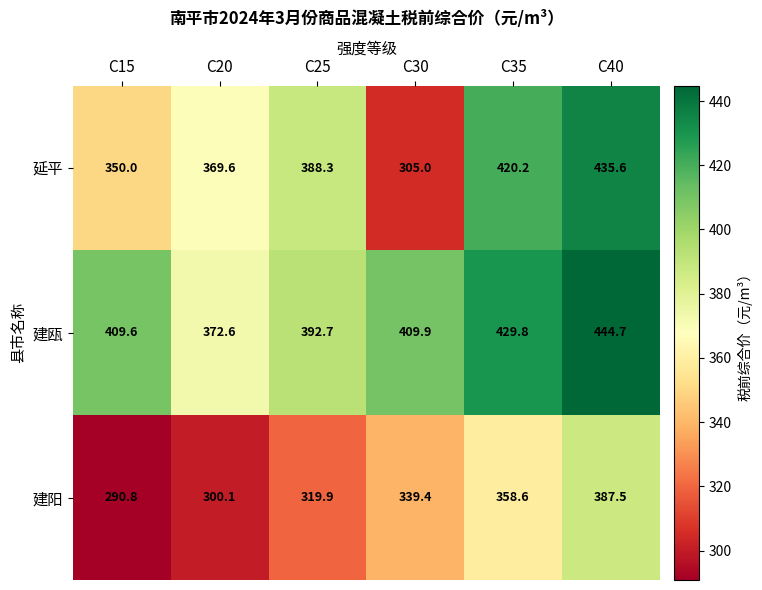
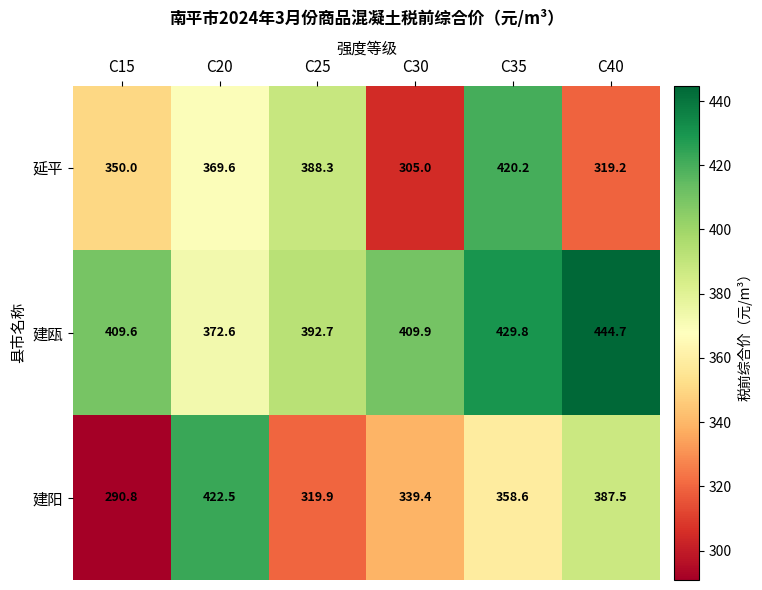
延平, C40: 435.6 -> 319.2
建阳, C20: 300.1 -> 422.5
